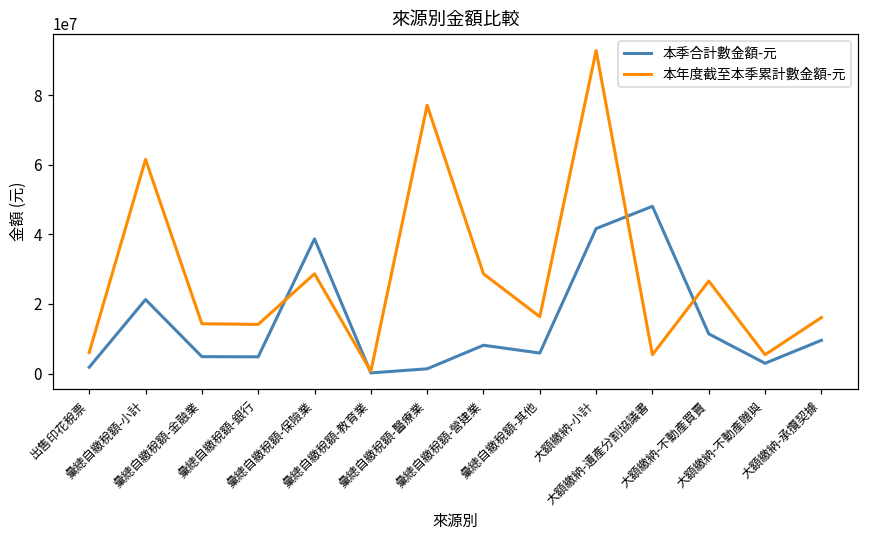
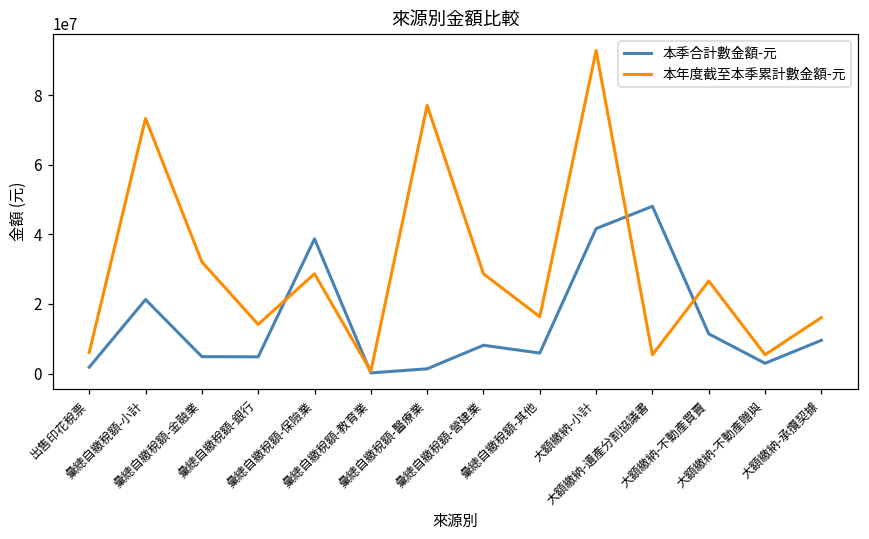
本年度截至本季累計數金額-元, 彙總自繳稅額-小計: 62000000 -> 73000000
本年度截至本季累計數金額-元, 彙總自繳稅額-金融業: 14000000 -> 32000000
